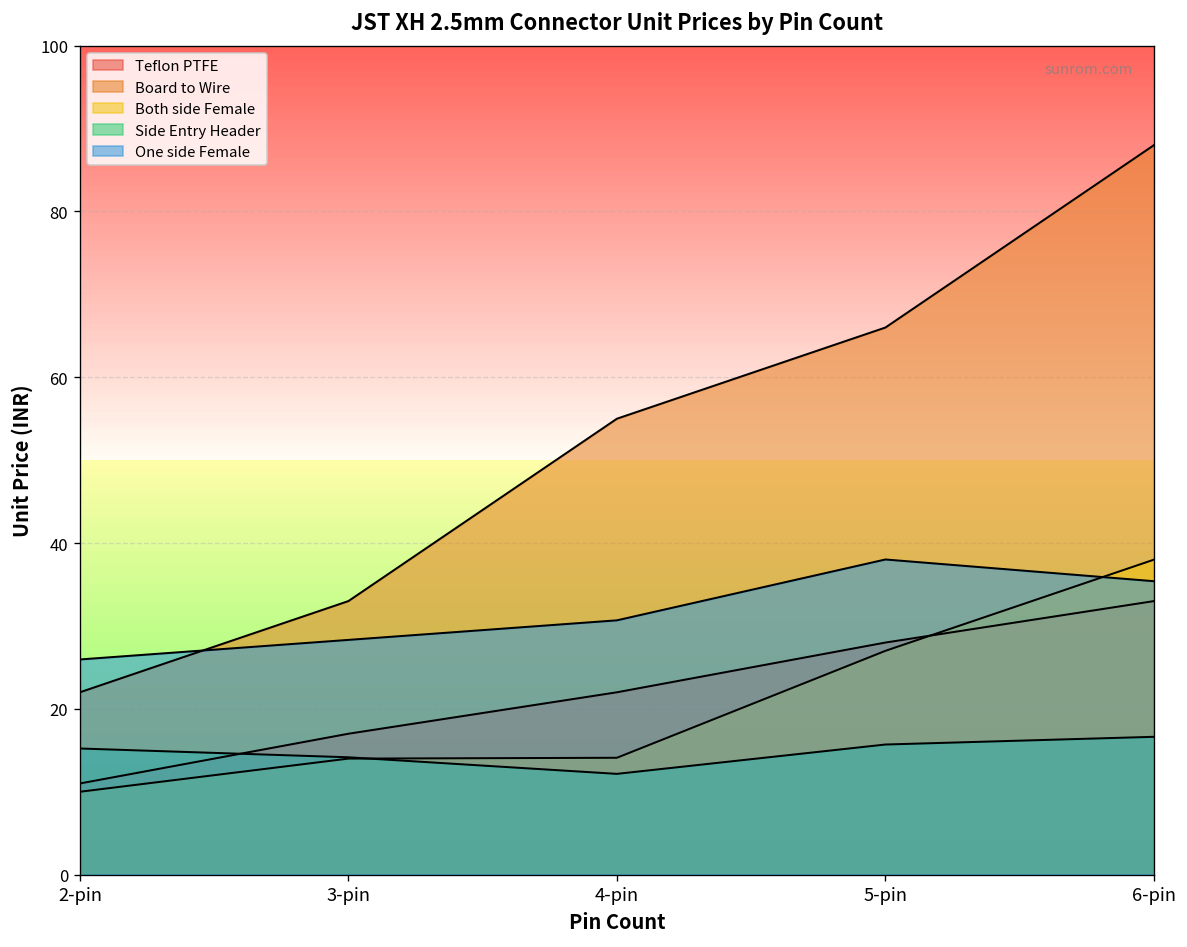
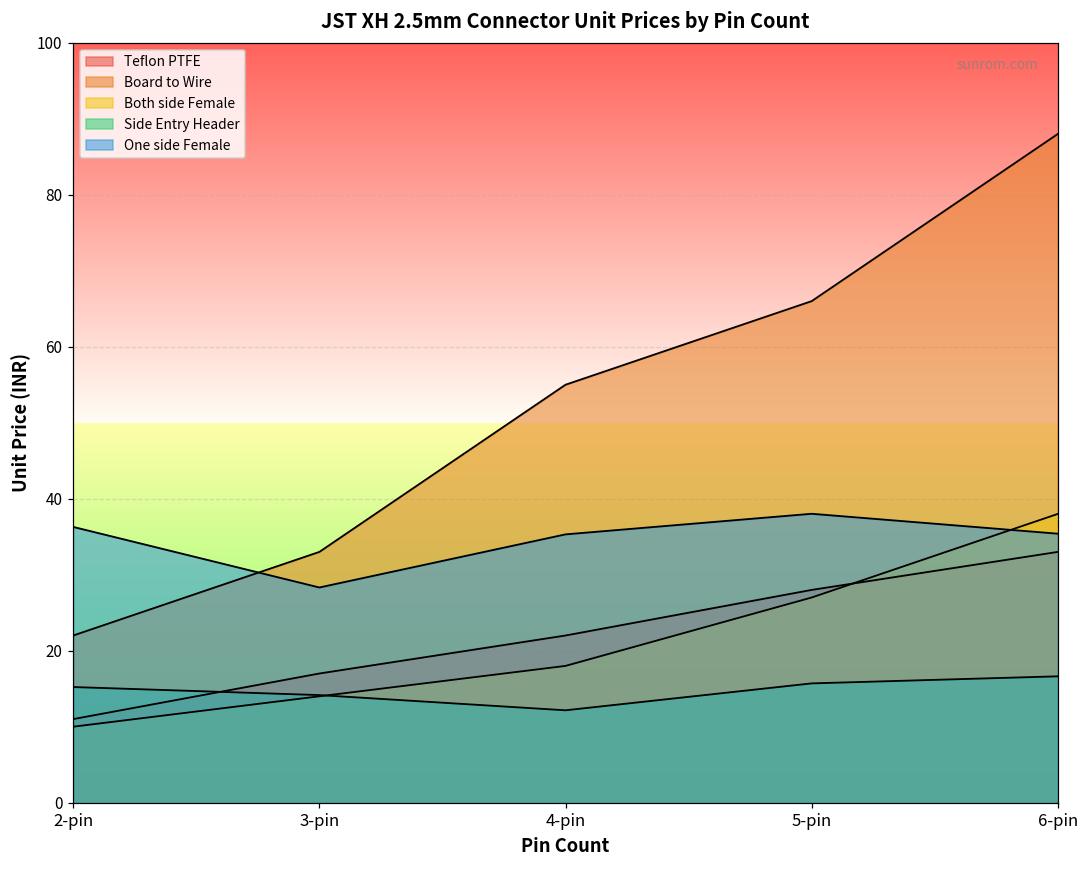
One side Female, 2-pin: 26 -> 36
Both side Female, 4-pin: 14 -> 18
One side Female, 4-pin: 31 -> 35
